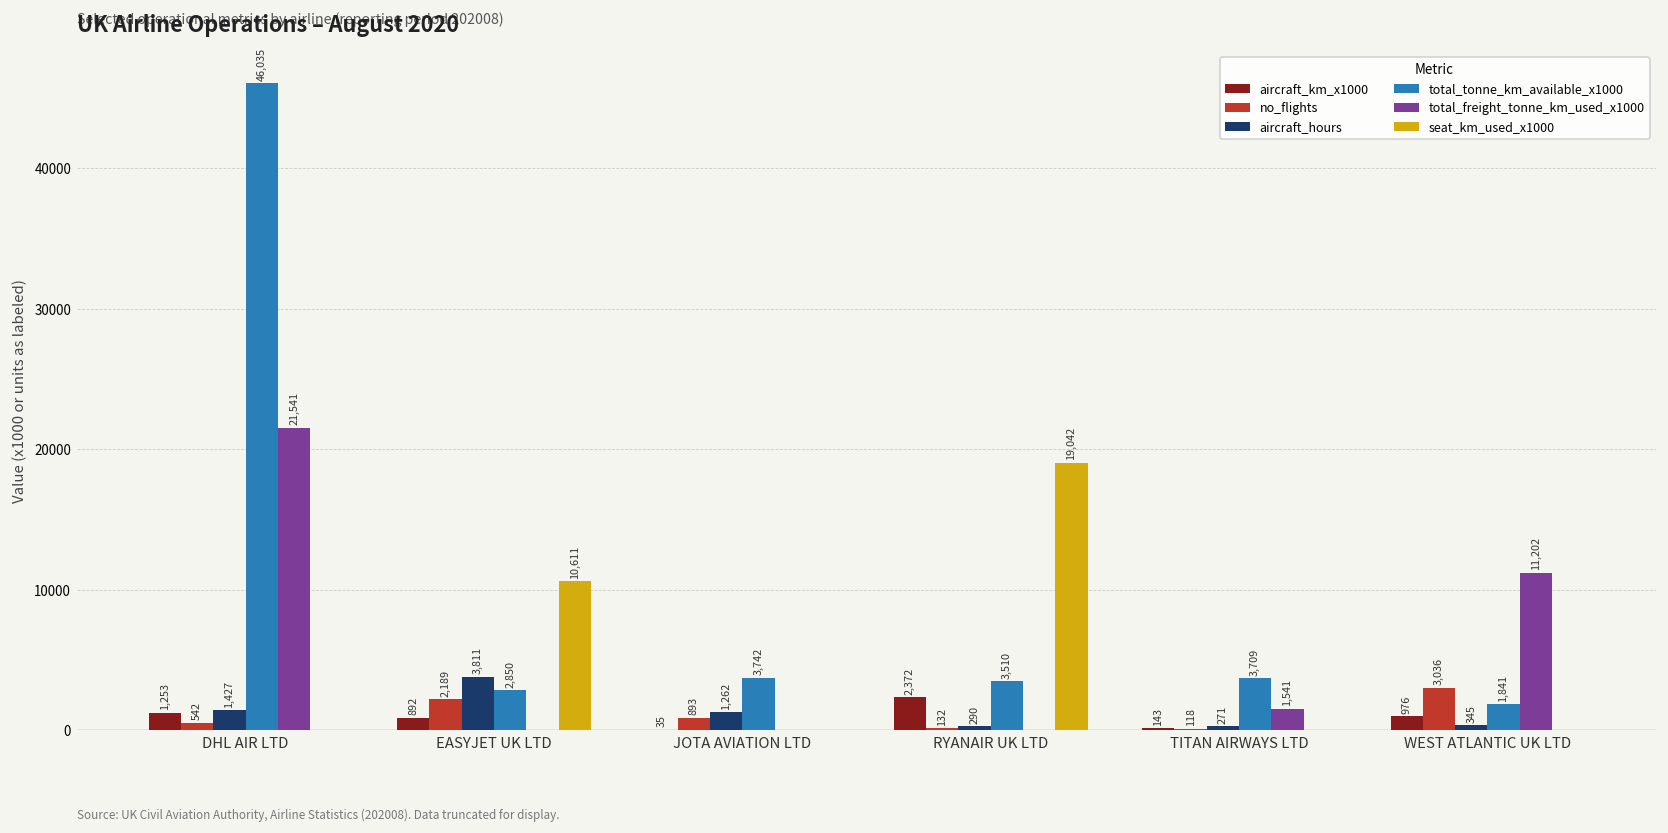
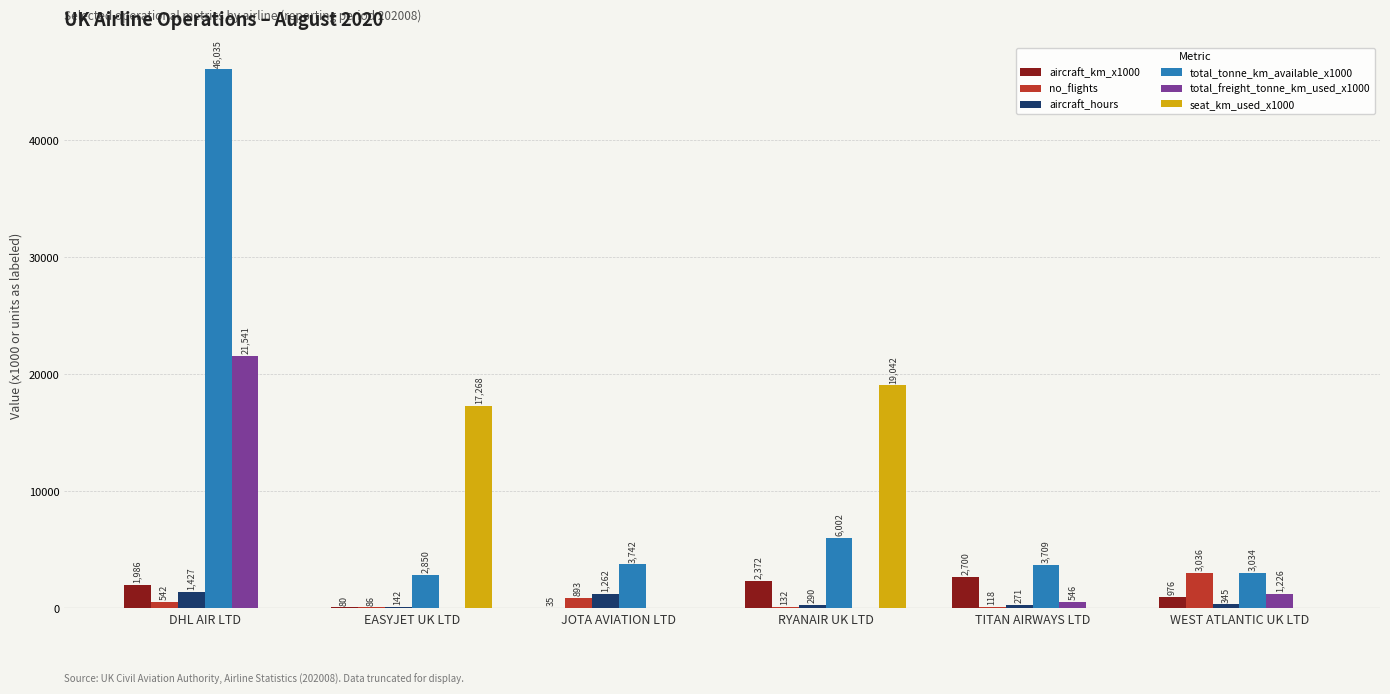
aircraft_km_x1000, DHL AIR LTD: 1,253 -> 1,986
aircraft_km_x1000, EASYJET UK LTD: 892 -> 80
no_flights, EASYJET UK LTD: 2,189 -> 86
aircraft_hours, EASYJET UK LTD: 3,811 -> 142
seat_km_used_x1000, EASYJET UK LTD: 10,611 -> 17,268
total_tonne_km_available_x1000, RYANAIR UK LTD: 3,510 -> 6,002
aircraft_km_x1000, TITAN AIRWAYS LTD: 143 -> 2,700
total_freight_tonne_km_used_x1000, TITAN AIRWAYS LTD: 1,541 -> 546
total_tonne_km_available_x1000, WEST ATLANTIC UK LTD: 1,841 -> 3,034
total_freight_tonne_km_used_x1000, WEST ATLANTIC UK LTD: 11,202 -> 1,226
